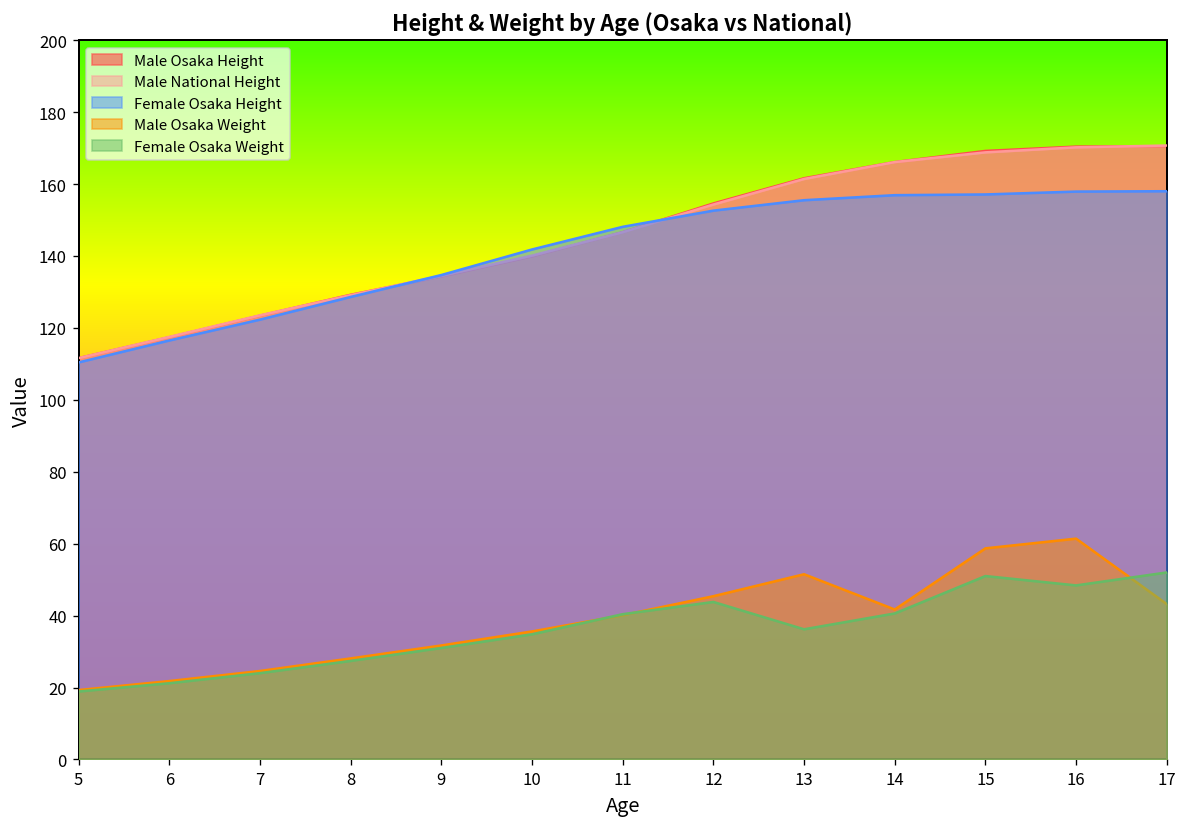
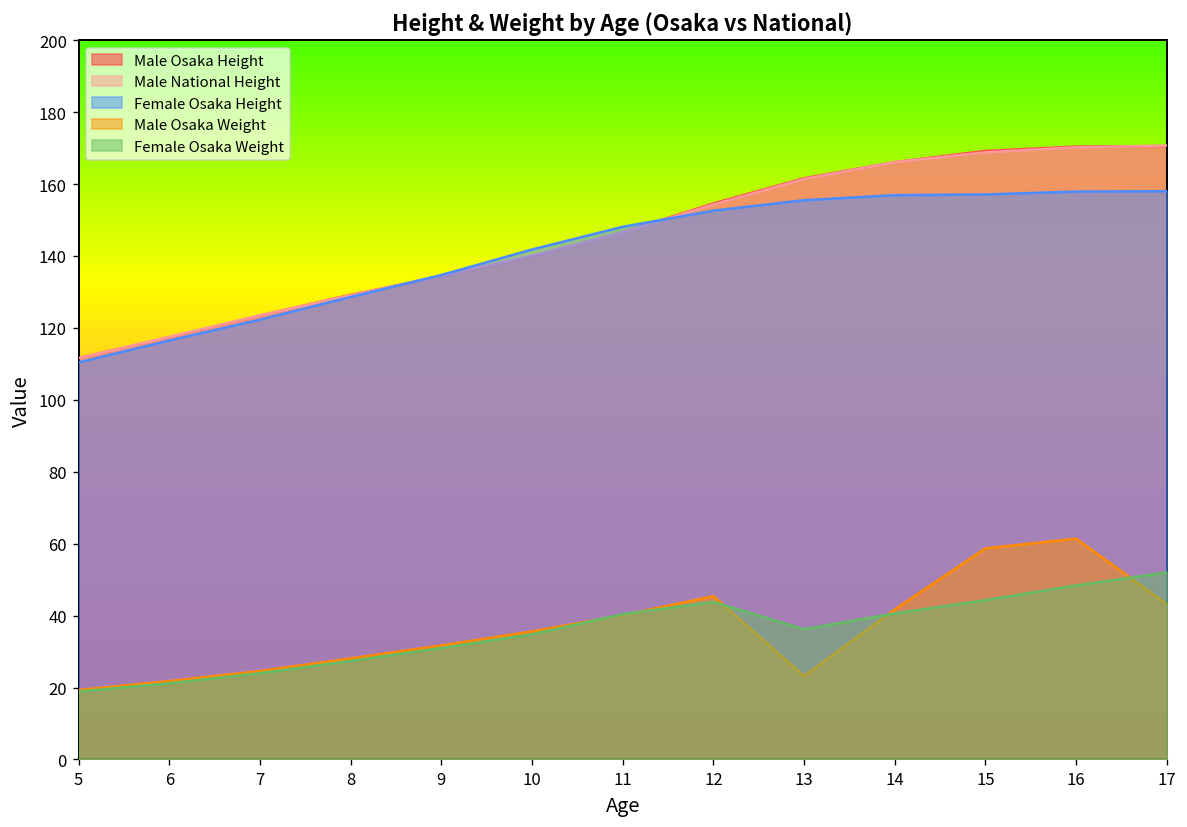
Male Osaka Weight, 13: 52 -> 23
Female Osaka Weight, 15: 51 -> 44
